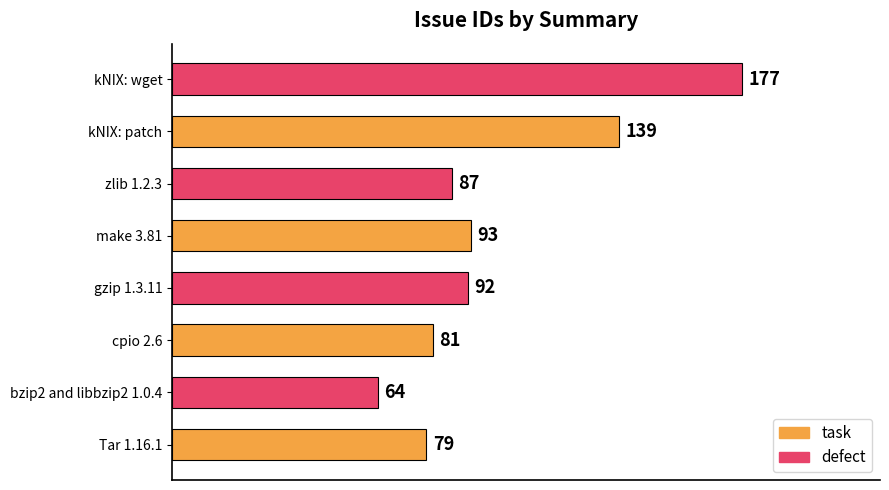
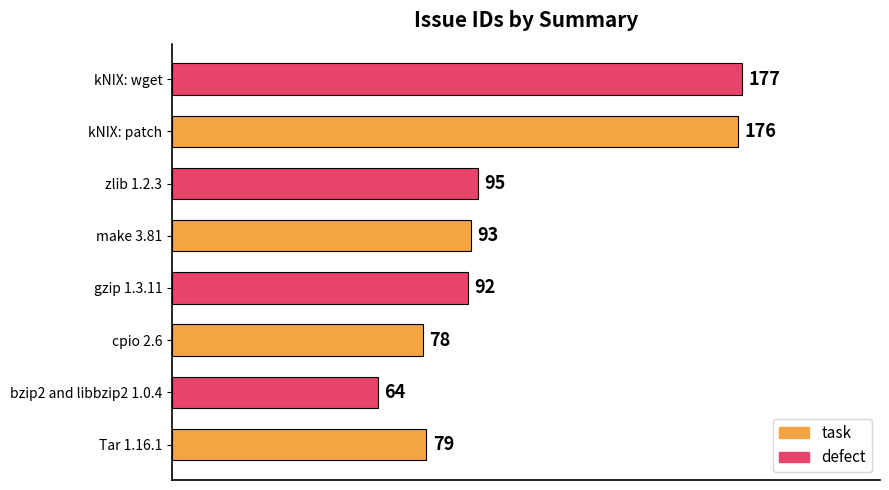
kNIX: patch: 139 -> 176
zlib 1.2.3: 87 -> 95
cpio 2.6: 81 -> 78
